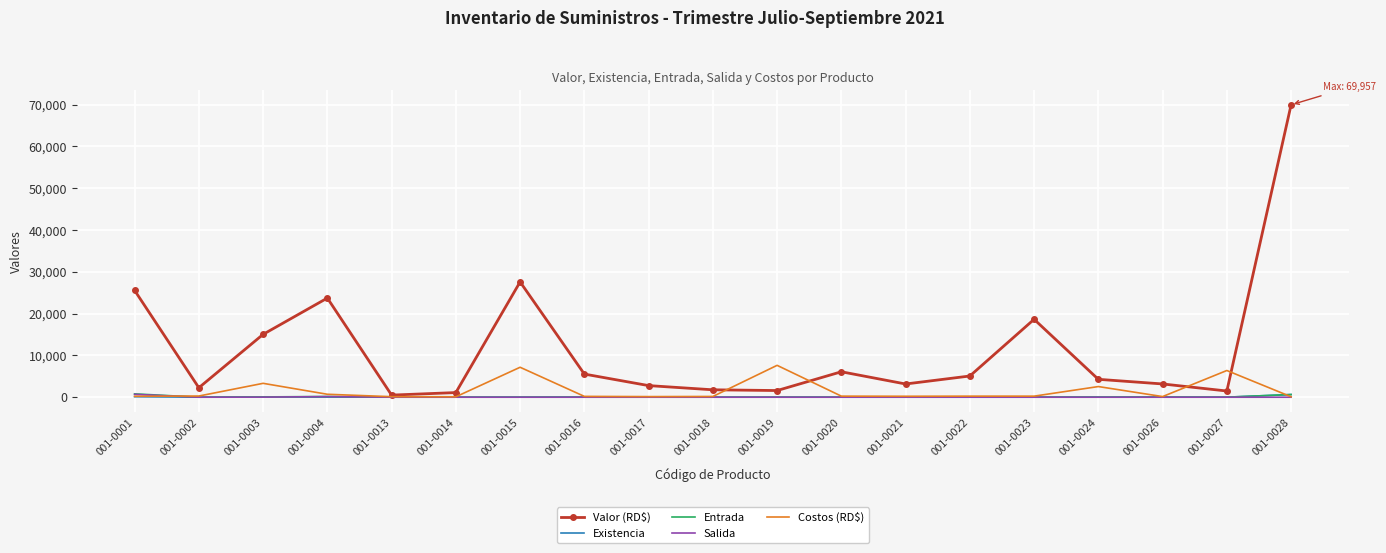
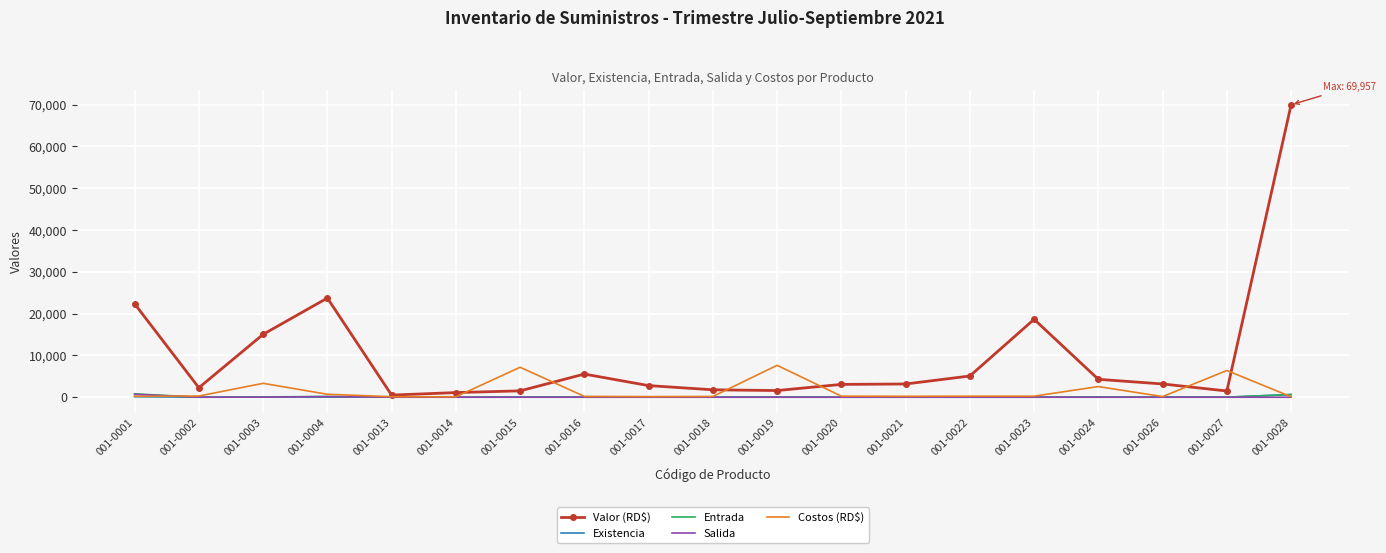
Valor (RD$), 001-0001: 26,000 -> 22,000
Valor (RD$), 001-0015: 28,000 -> 2,000
Valor (RD$), 001-0020: 6,000 -> 3,000
